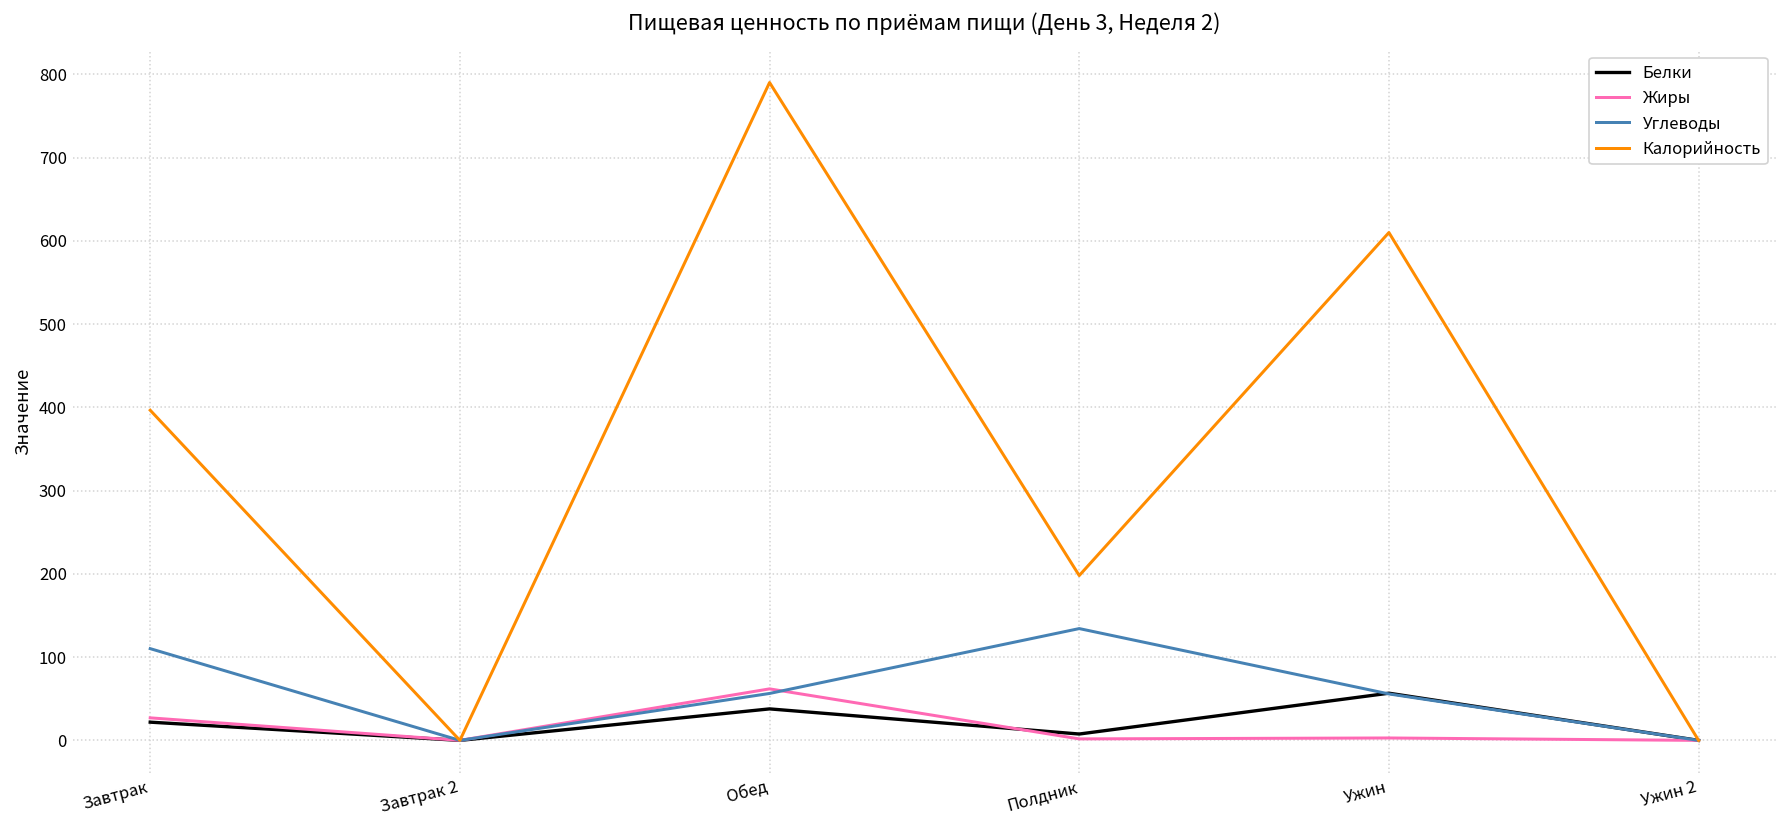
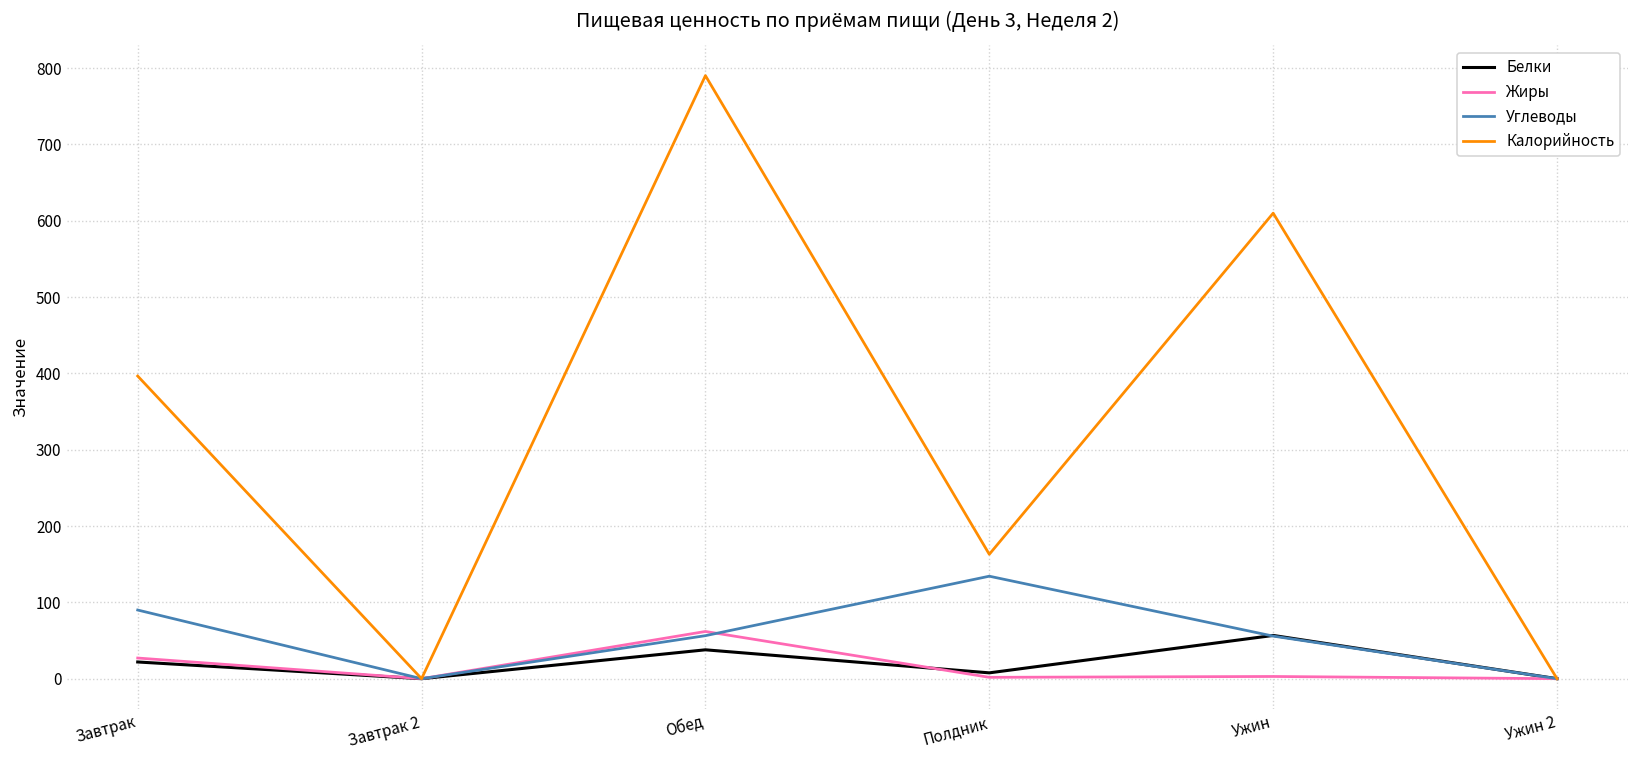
Углеводы, Завтрак: 110 -> 90
Калорийность, Полдник: 200 -> 160
